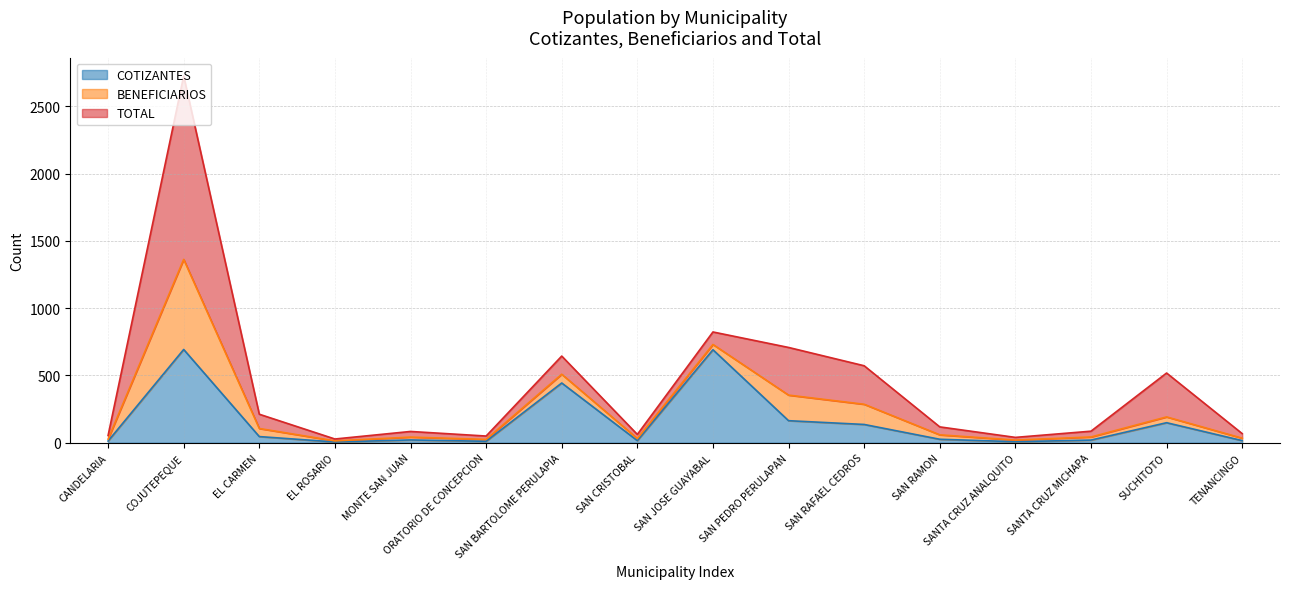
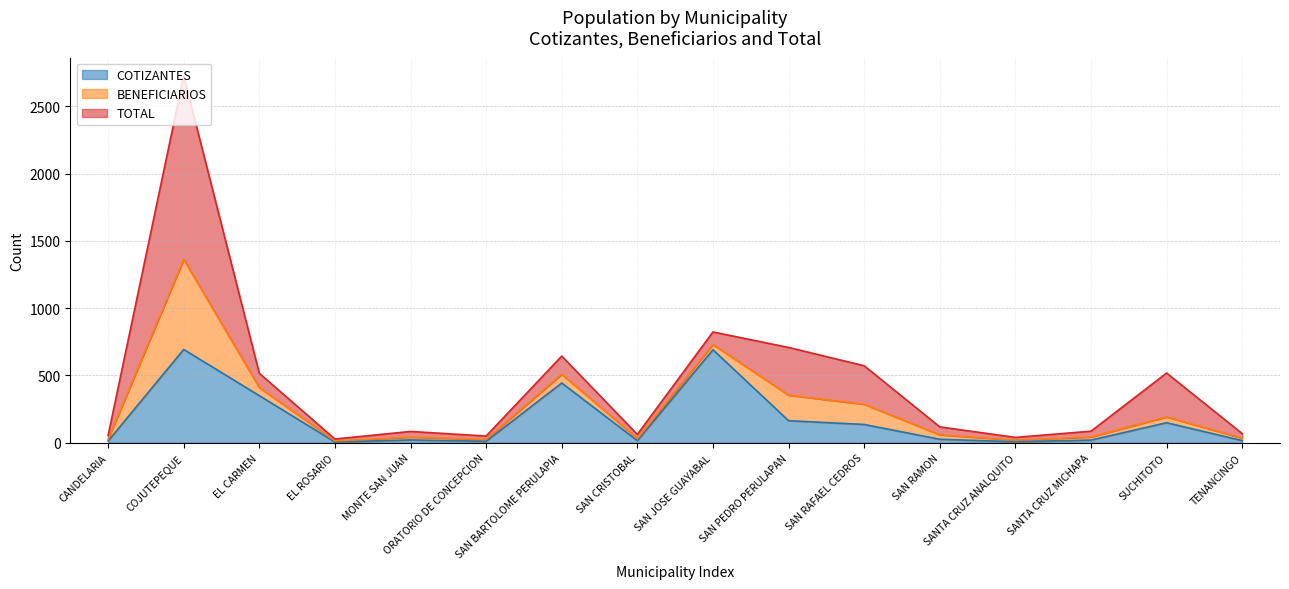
COTIZANTES, EL CARMEN: 50 -> 350
